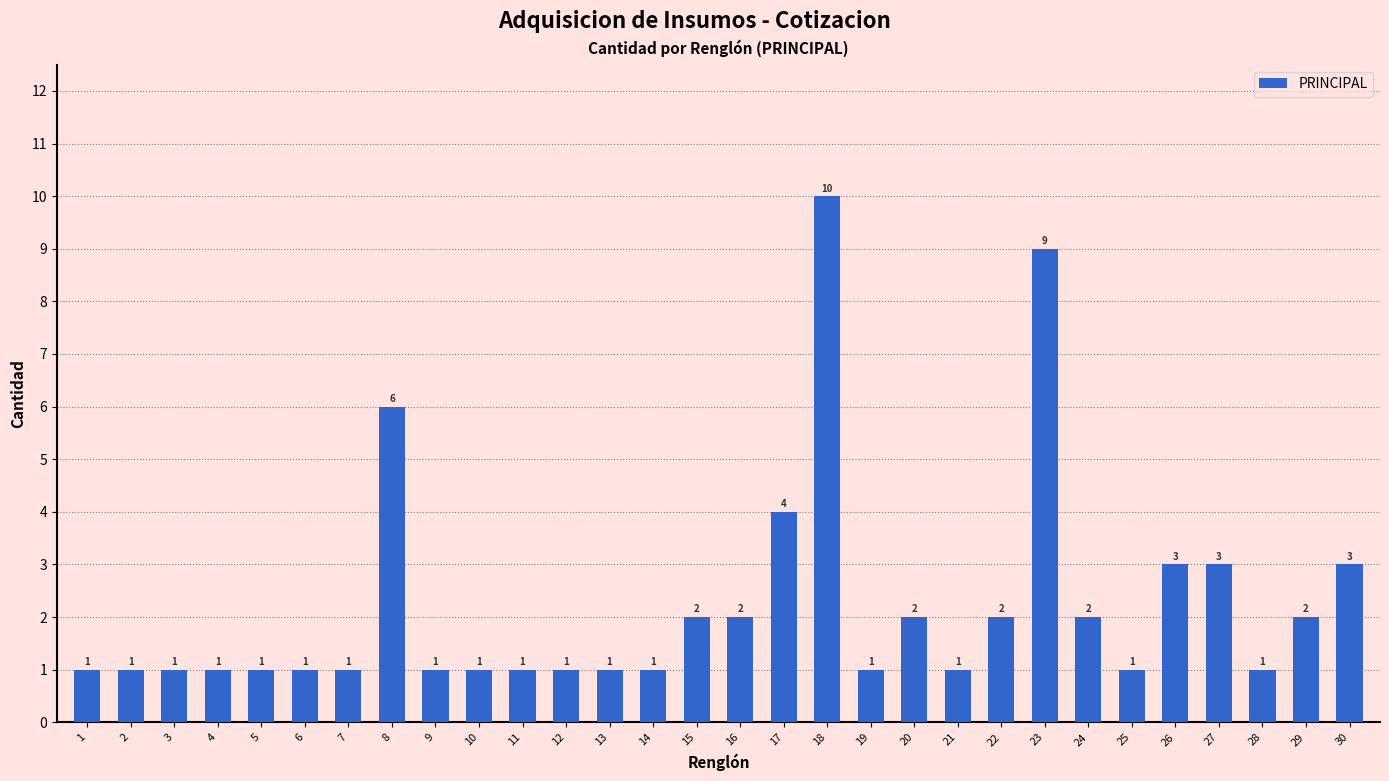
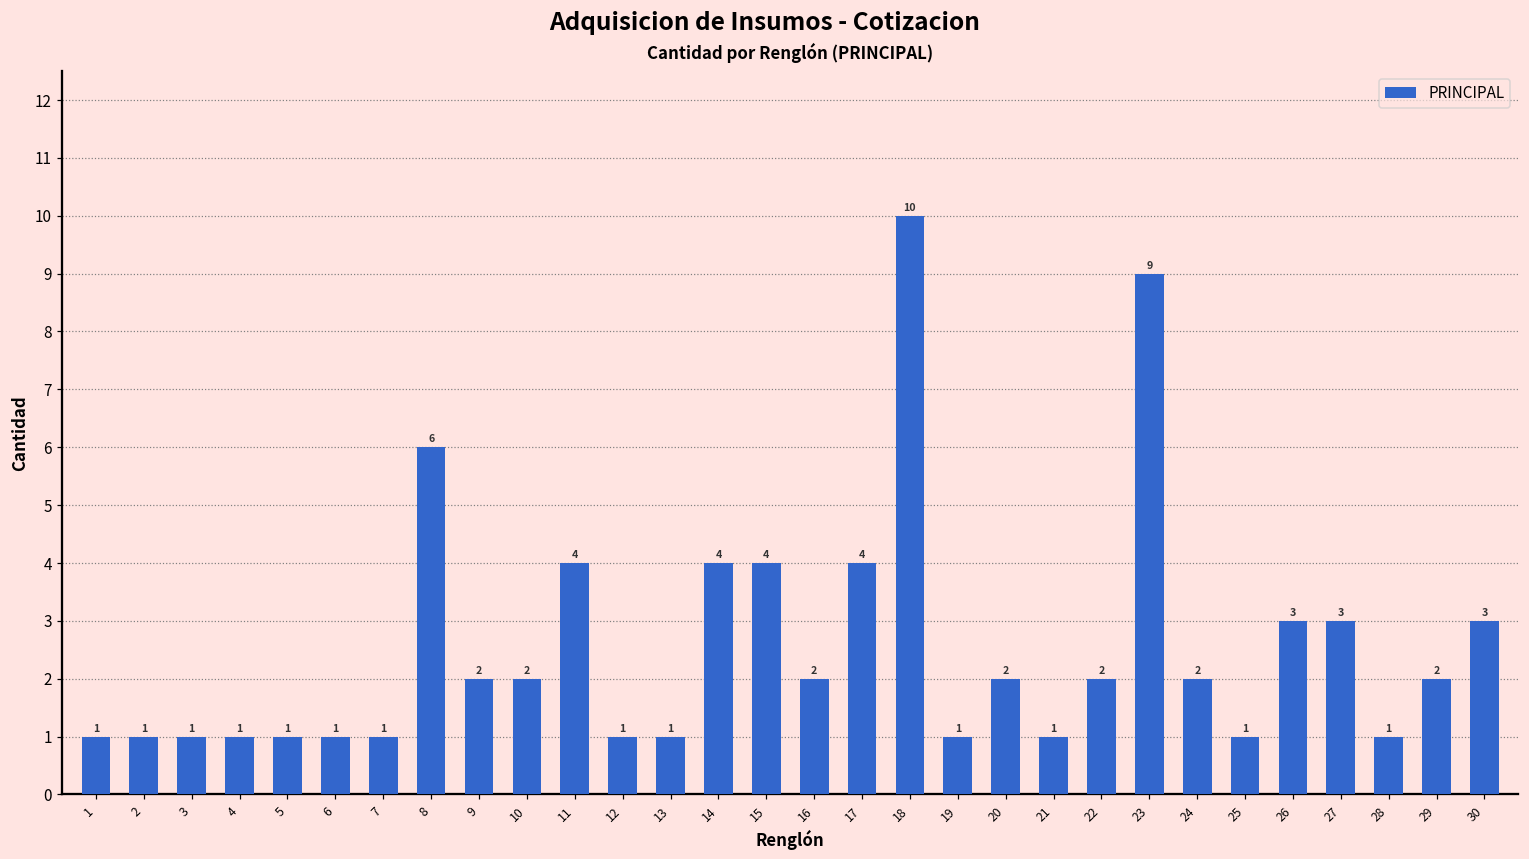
9: 1 -> 2
10: 1 -> 2
11: 1 -> 4
14: 1 -> 4
15: 2 -> 4
